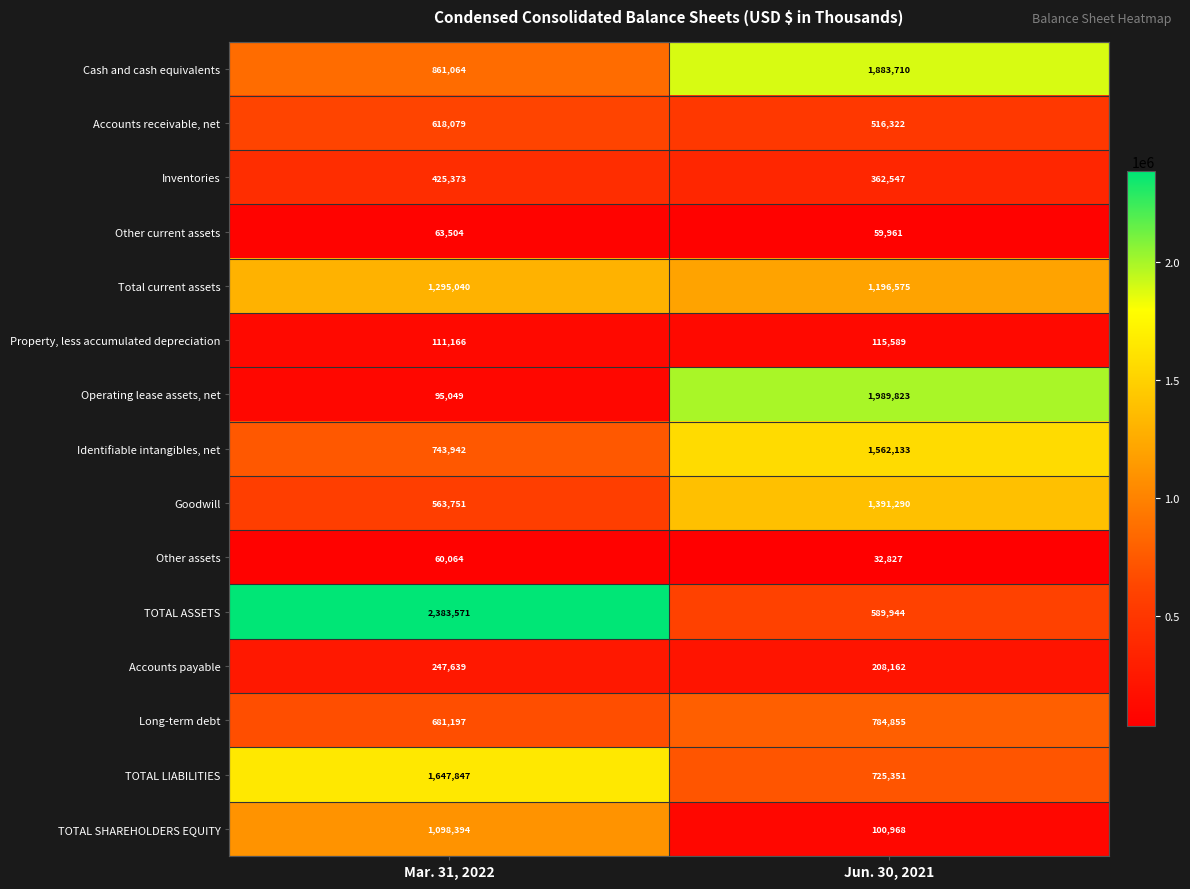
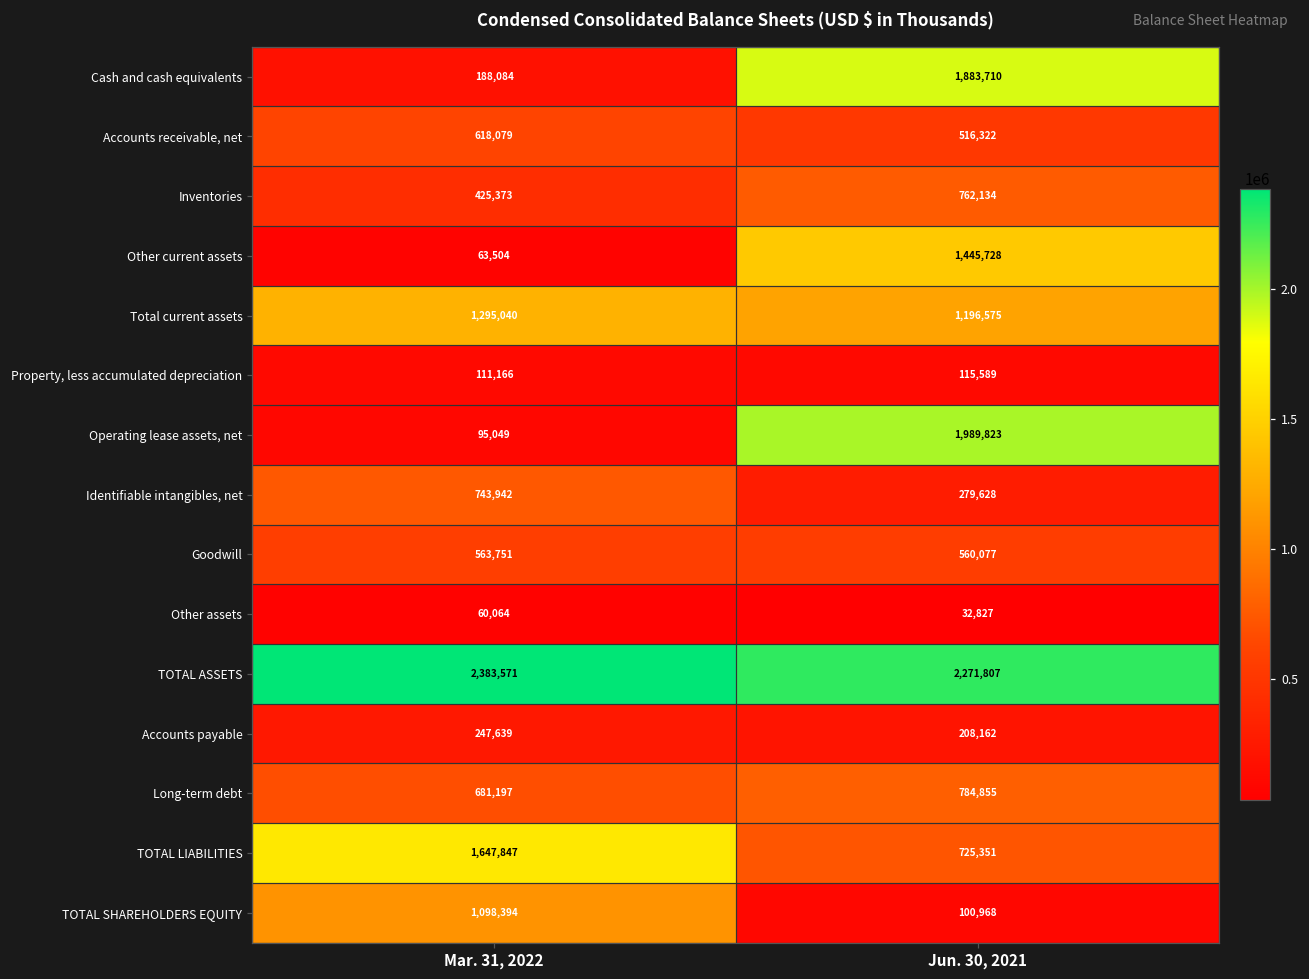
Cash and cash equivalents, Mar. 31, 2022: 861,064 -> 188,084
Inventories, Jun. 30, 2021: 362,547 -> 762,134
Other current assets, Jun. 30, 2021: 59,961 -> 1,445,728
Identifiable intangibles, net, Jun. 30, 2021: 1,562,133 -> 279,628
Goodwill, Jun. 30, 2021: 1,391,290 -> 560,077
TOTAL ASSETS, Jun. 30, 2021: 589,944 -> 2,271,807
